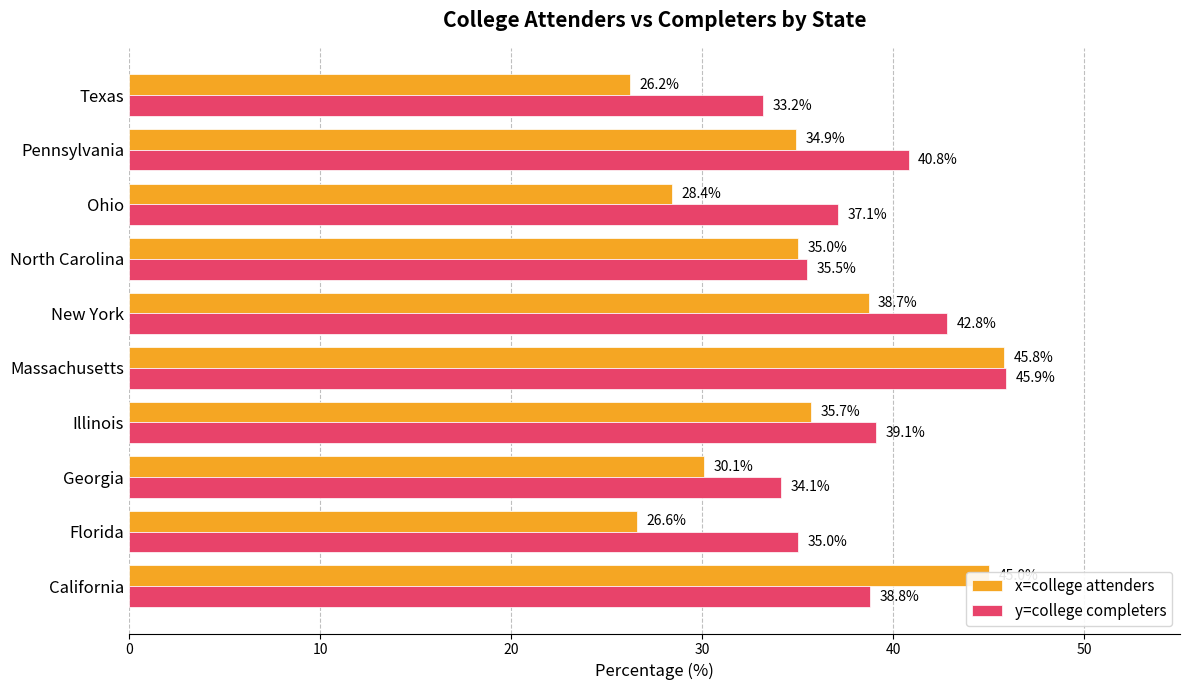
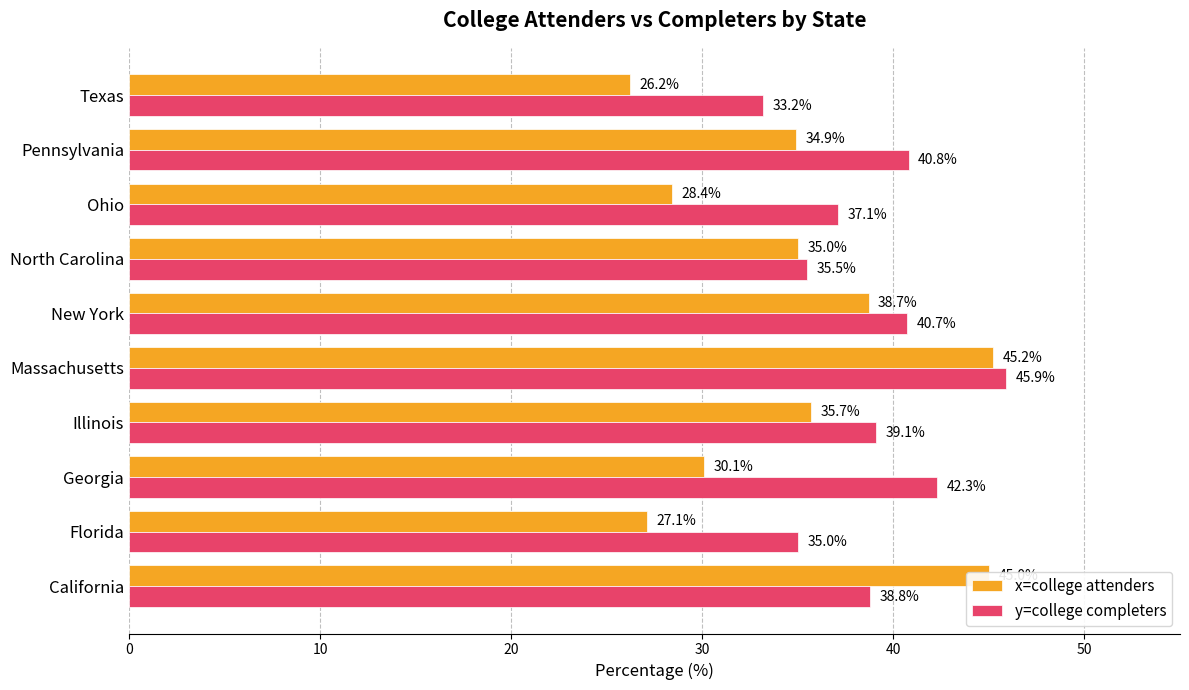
y=college completers, New York: 42.8% -> 40.7%
x=college attenders, Massachusetts: 45.8% -> 45.2%
y=college completers, Georgia: 34.1% -> 42.3%
x=college attenders, Florida: 26.6% -> 27.1%
